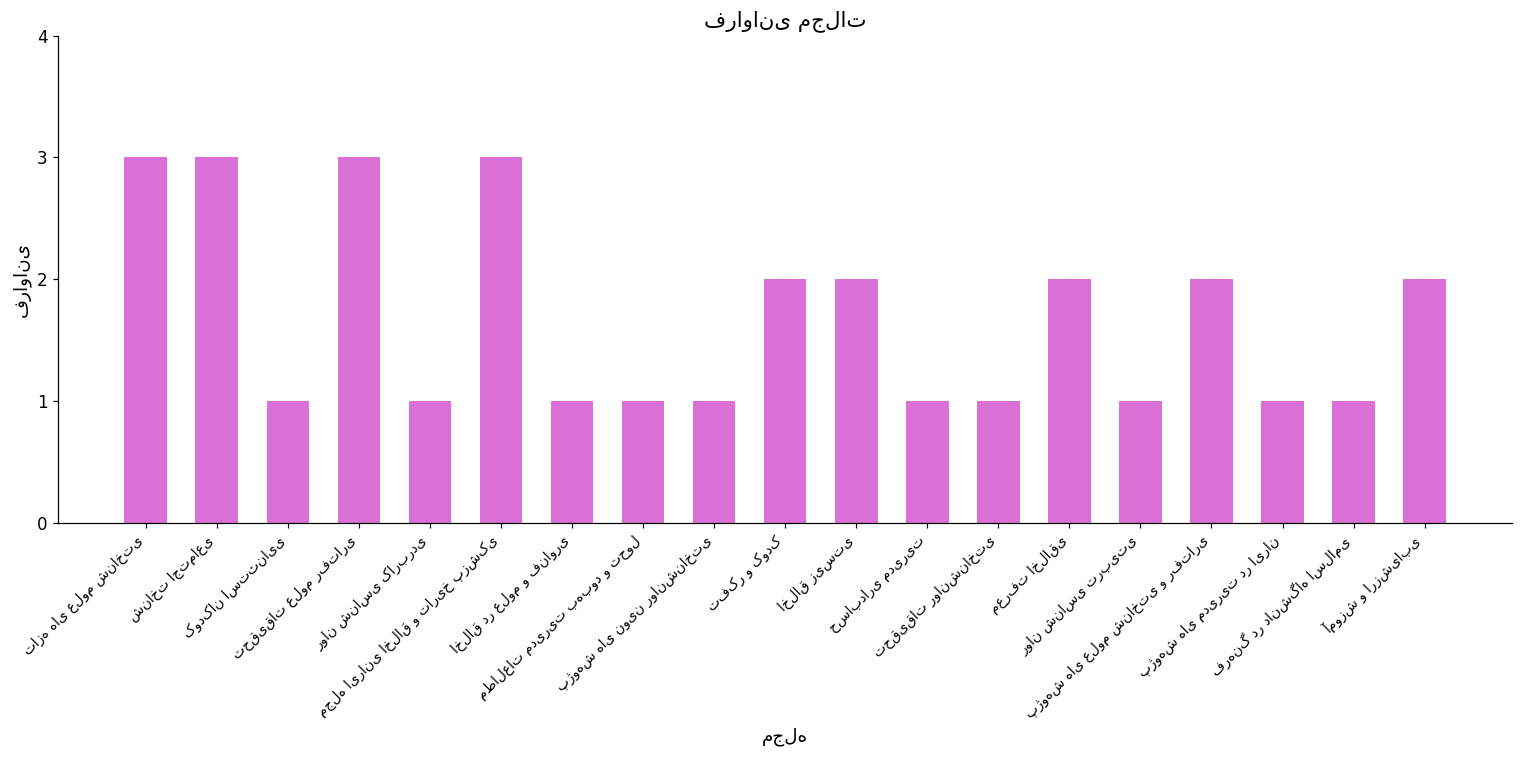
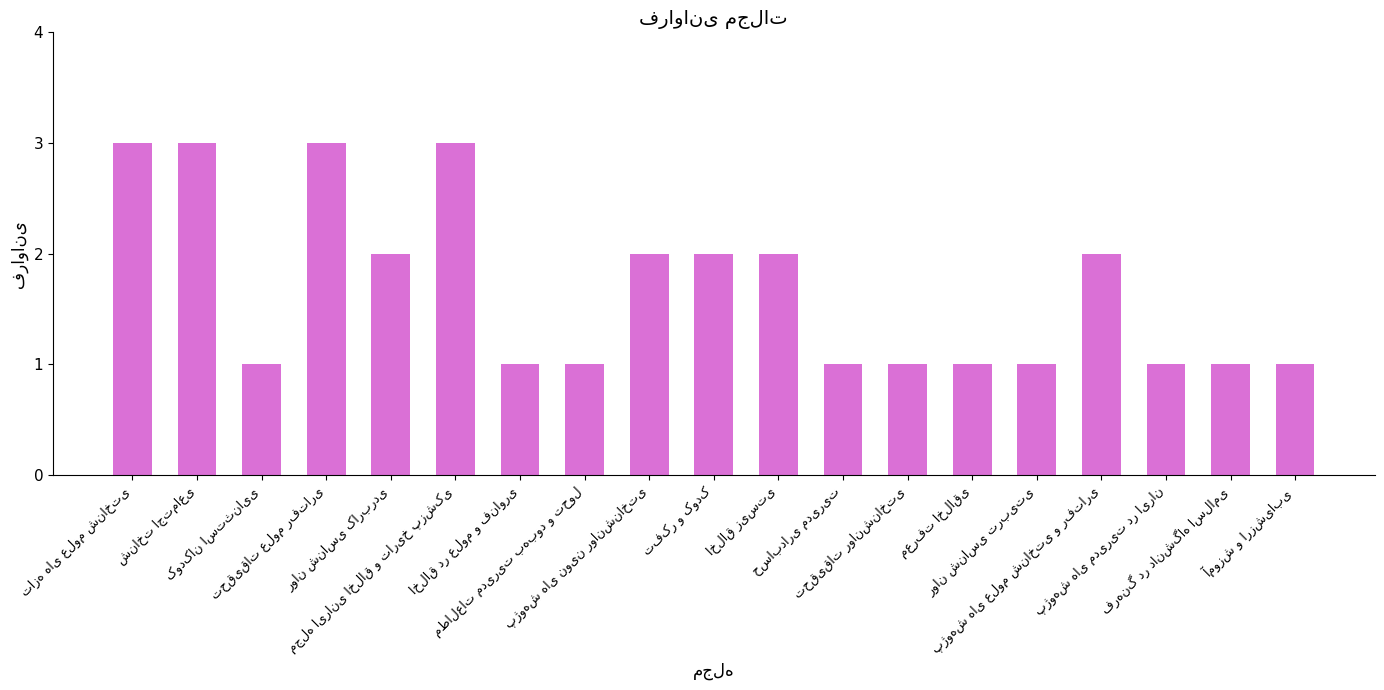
روان شناسی کاربردی: 1 -> 2
پژوهش های نوین روانشناختی: 1 -> 2
معرفت اخلاقی: 2 -> 1
آموزش و ارزشیابی: 2 -> 1
